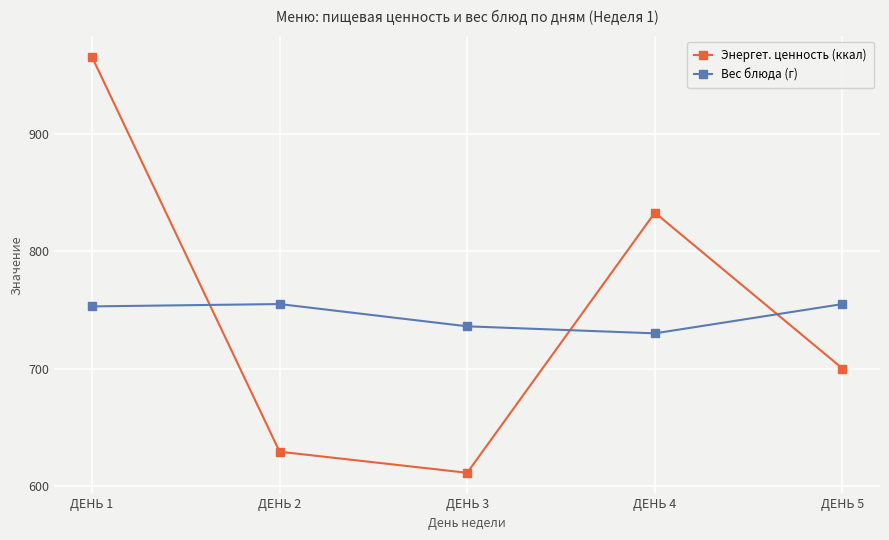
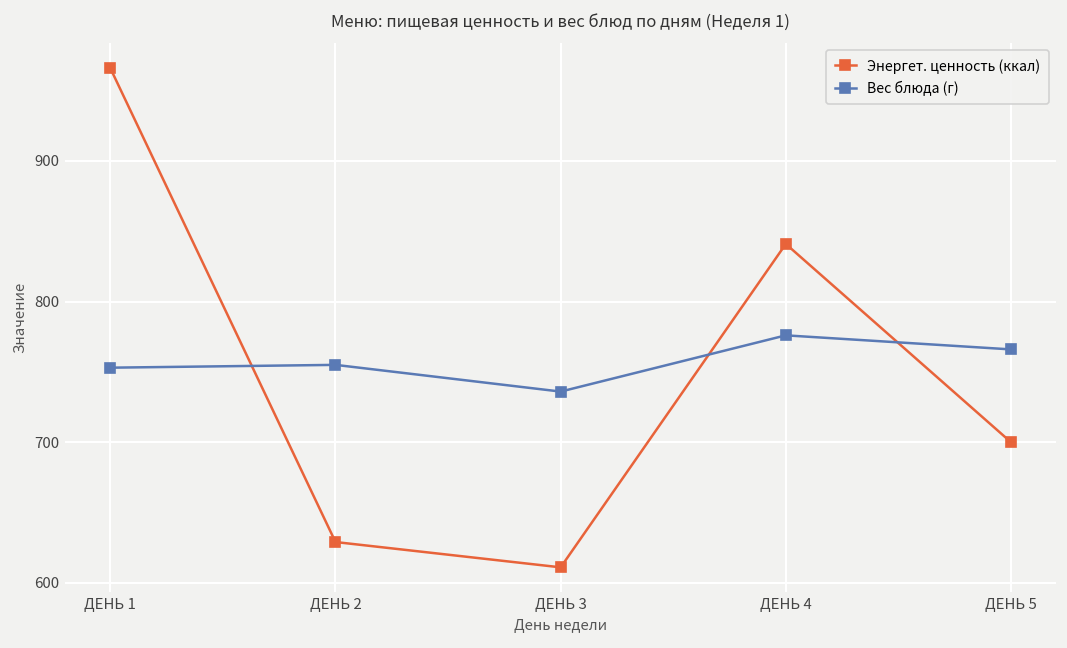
Энергет. ценность (ккал), ДЕНЬ 4: 833 -> 841
Вес блюда (г), ДЕНЬ 4: 730 -> 776
Вес блюда (г), ДЕНЬ 5: 755 -> 766
